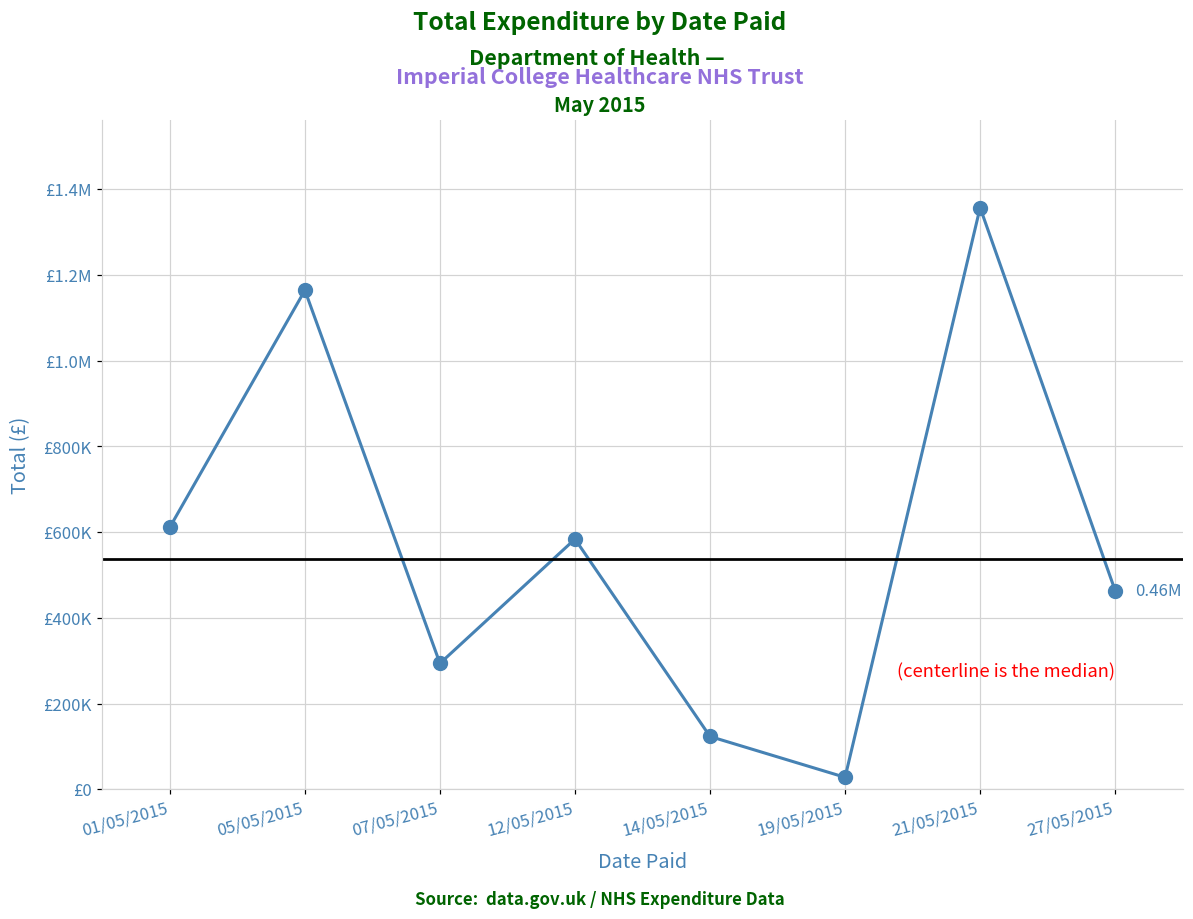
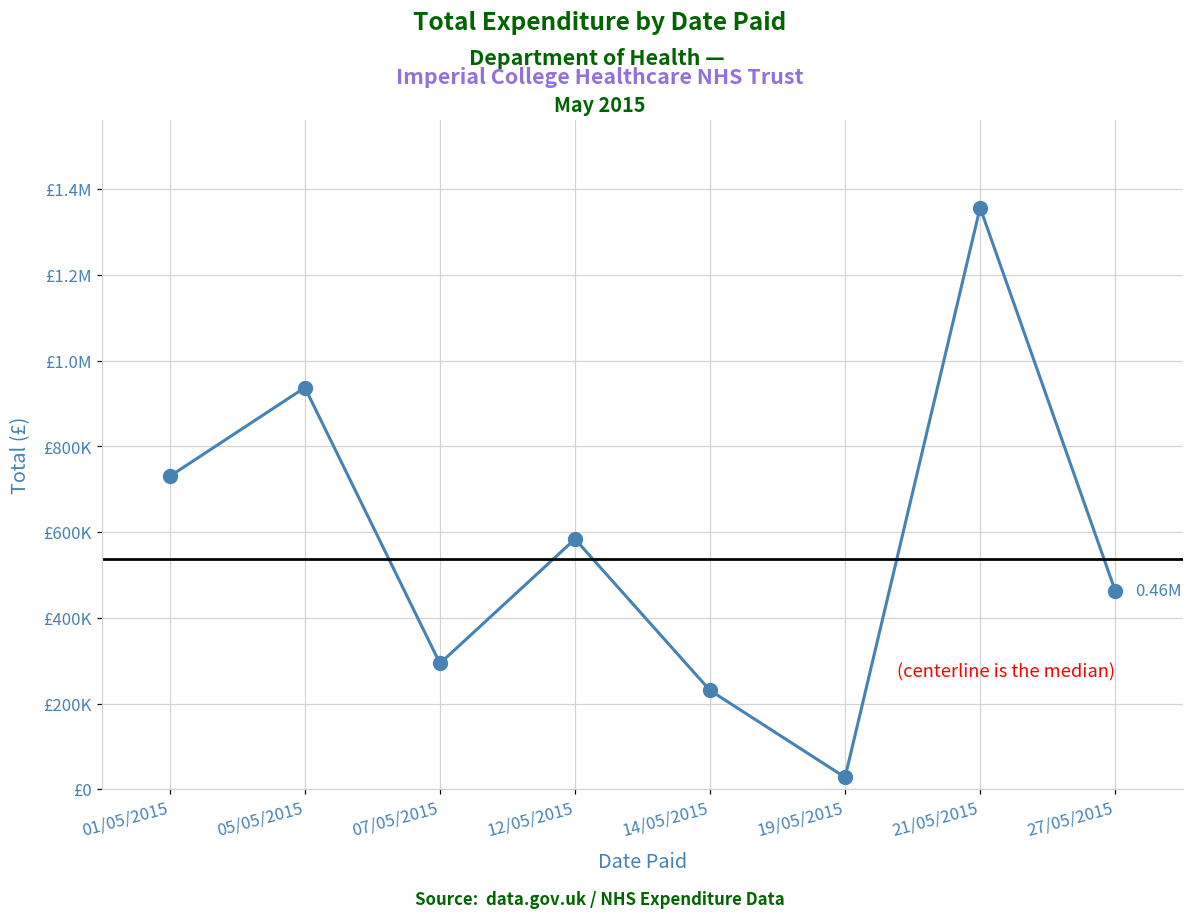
01/05/2015: £610000 -> £730000
05/05/2015: £1160000 -> £940000
14/05/2015: £120000 -> £230000
